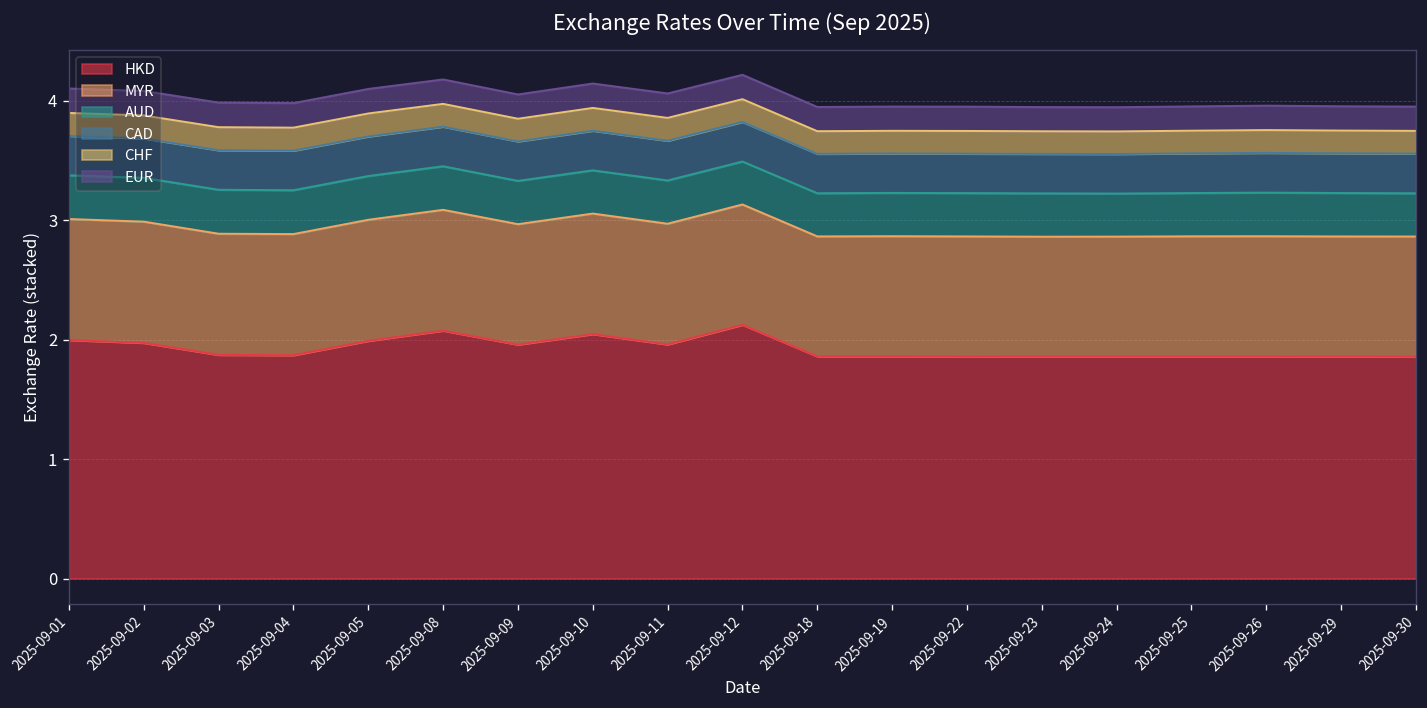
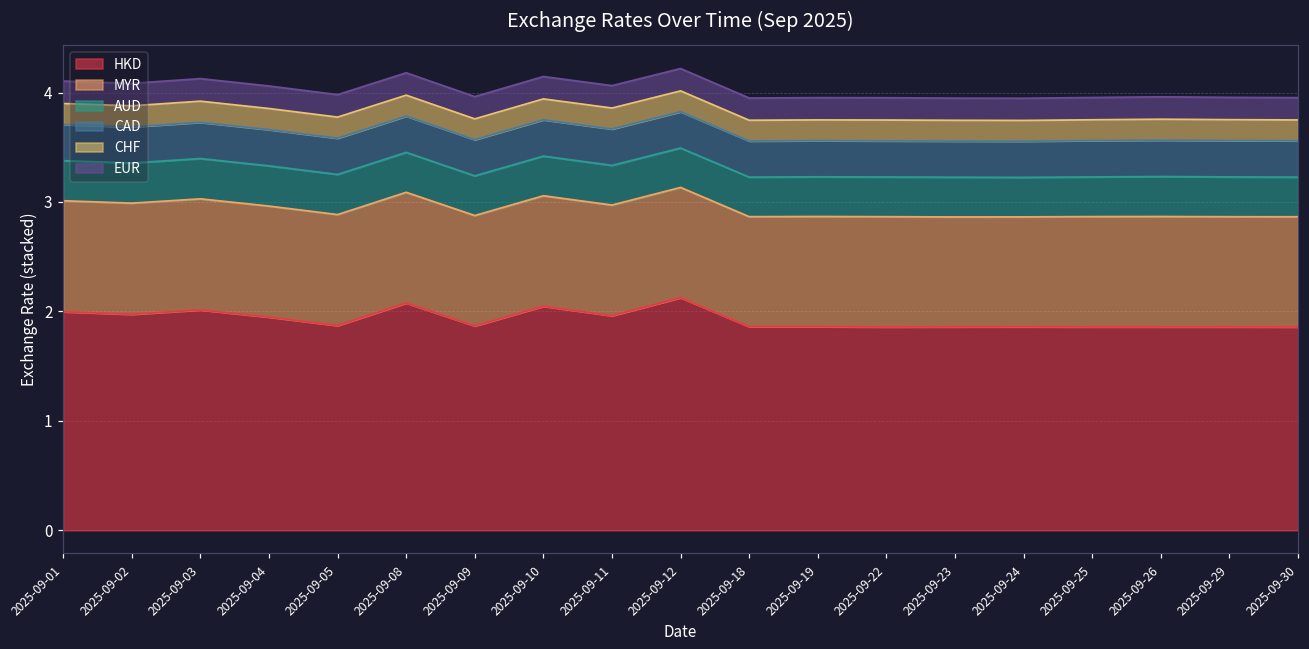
HKD, 2025-09-03: 1.9 -> 2.0
HKD, 2025-09-04: 1.87 -> 1.95
HKD, 2025-09-05: 2.0 -> 1.9
HKD, 2025-09-09: 2.0 -> 1.9
